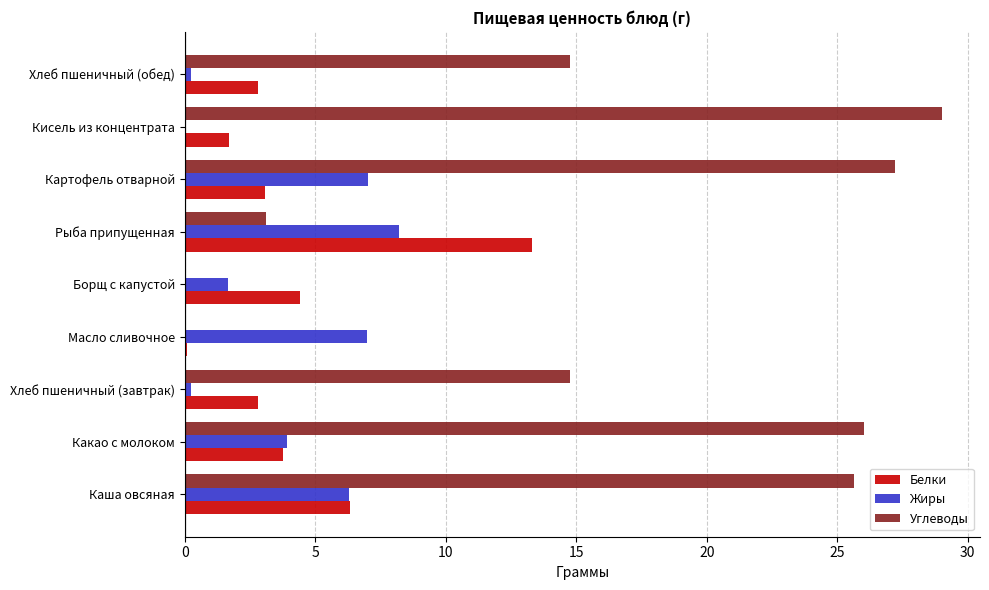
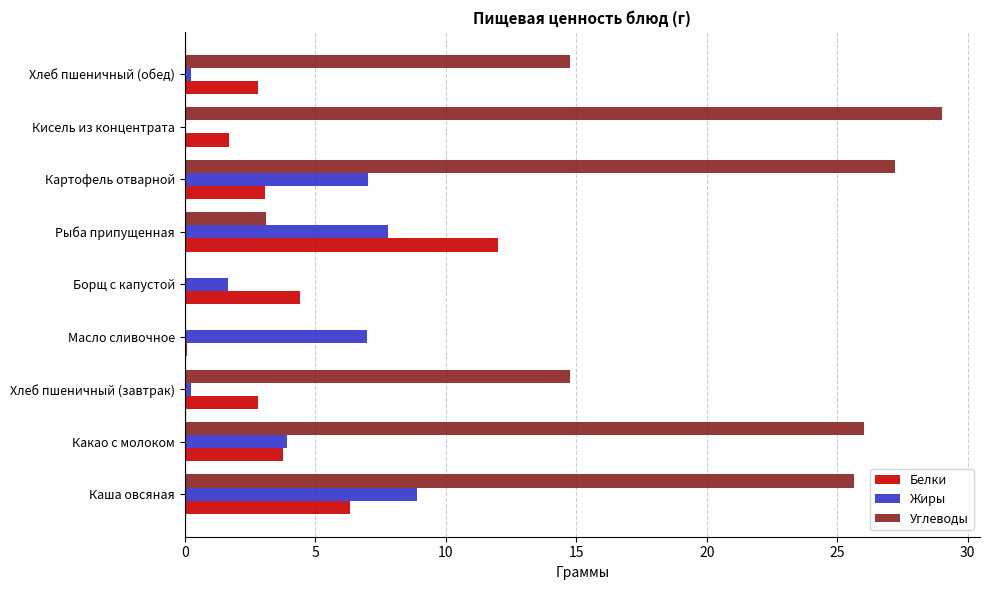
Жиры, Рыба припущенная: 8.2 -> 7.8
Белки, Рыба припущенная: 13.3 -> 12.0
Жиры, Каша овсяная: 6.3 -> 8.9
